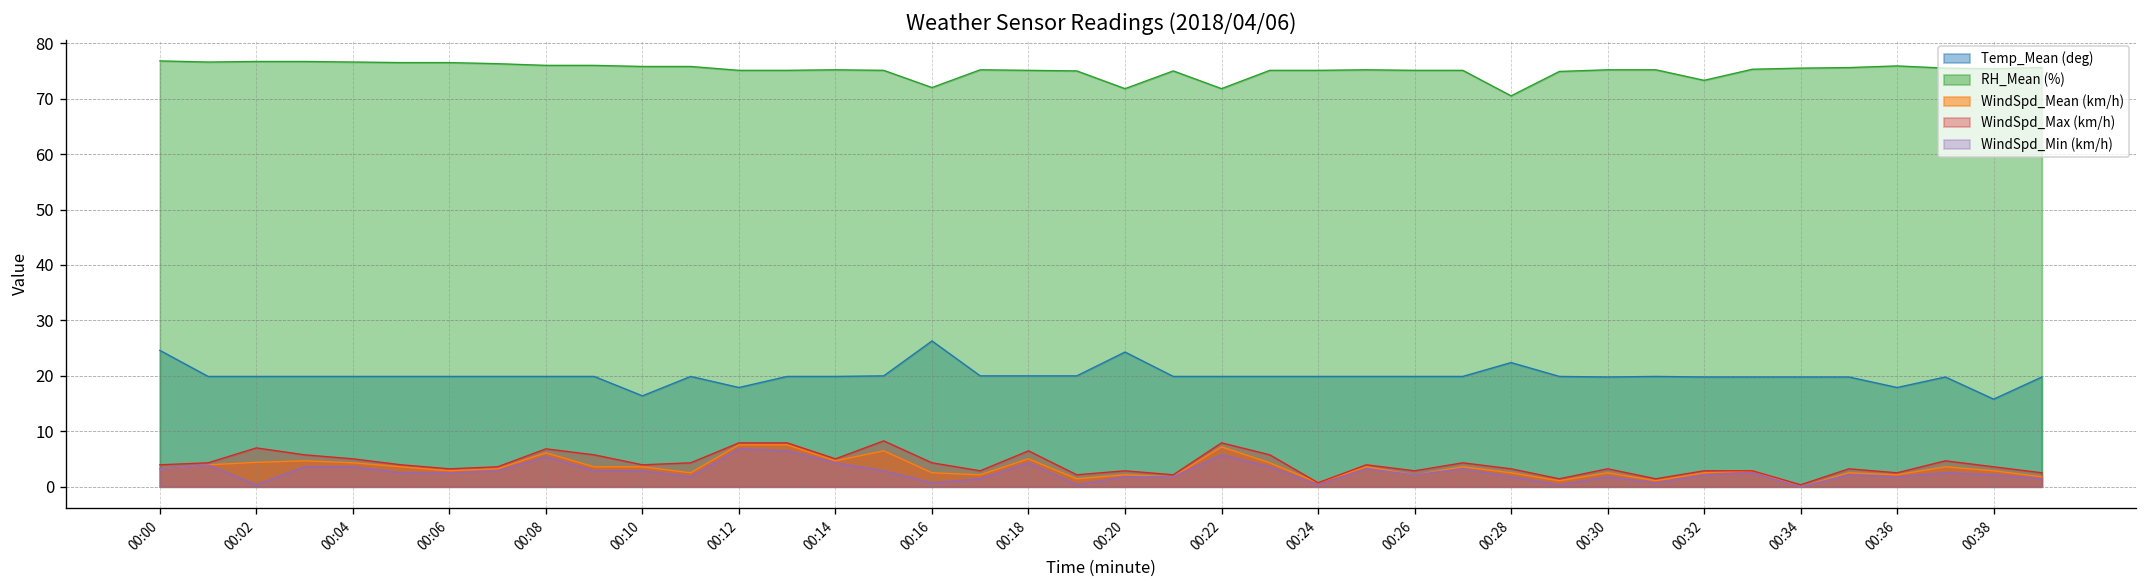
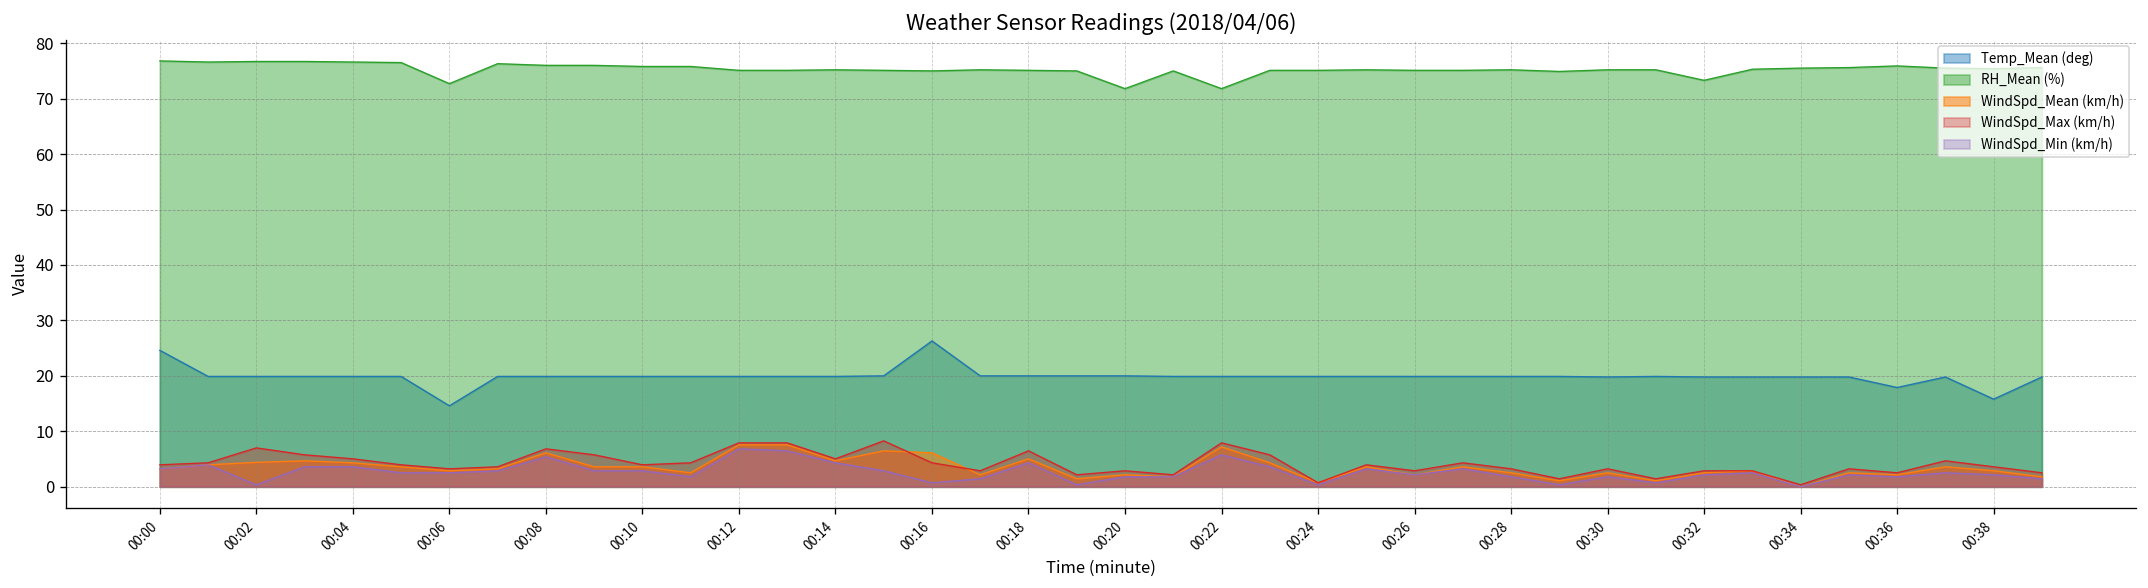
Temp_Mean (deg), 00:06: 20 -> 15
RH_Mean (%), 00:06: 77 -> 73
Temp_Mean (deg), 00:10: 16 -> 20
Temp_Mean (deg), 00:12: 18 -> 20
RH_Mean (%), 00:16: 72 -> 75
WindSpd_Mean (km/h), 00:16: 3 -> 6
Temp_Mean (deg), 00:20: 24 -> 20
Temp_Mean (deg), 00:28: 22 -> 20
RH_Mean (%), 00:28: 71 -> 75
